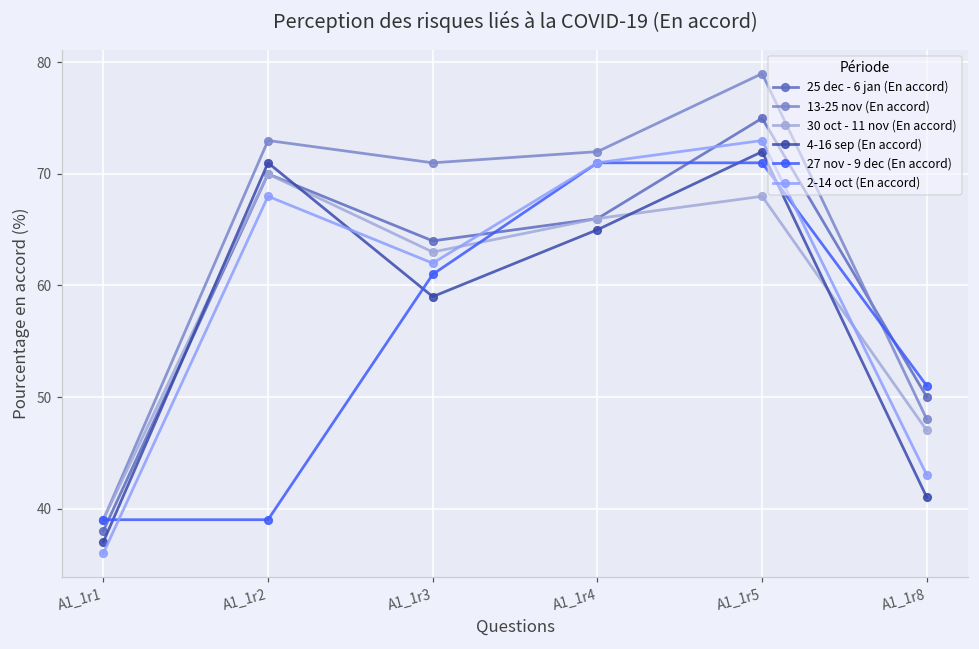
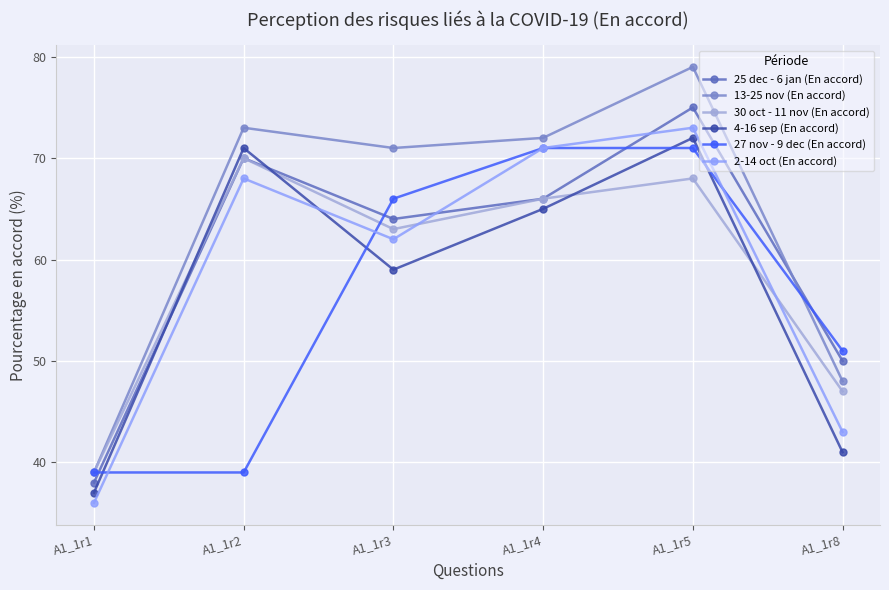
27 nov - 9 dec (En accord), A1_1r3: 61 -> 66
